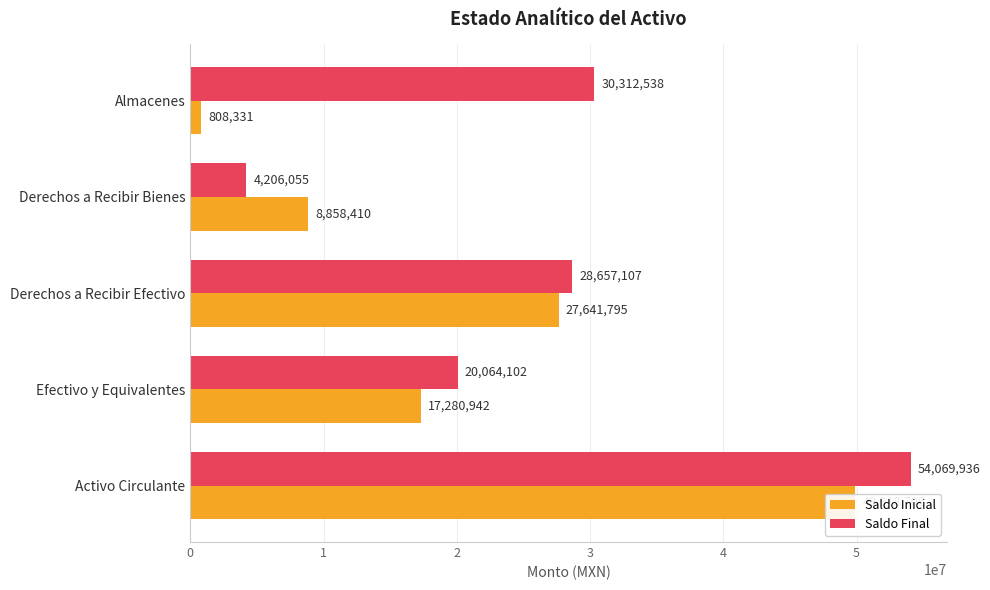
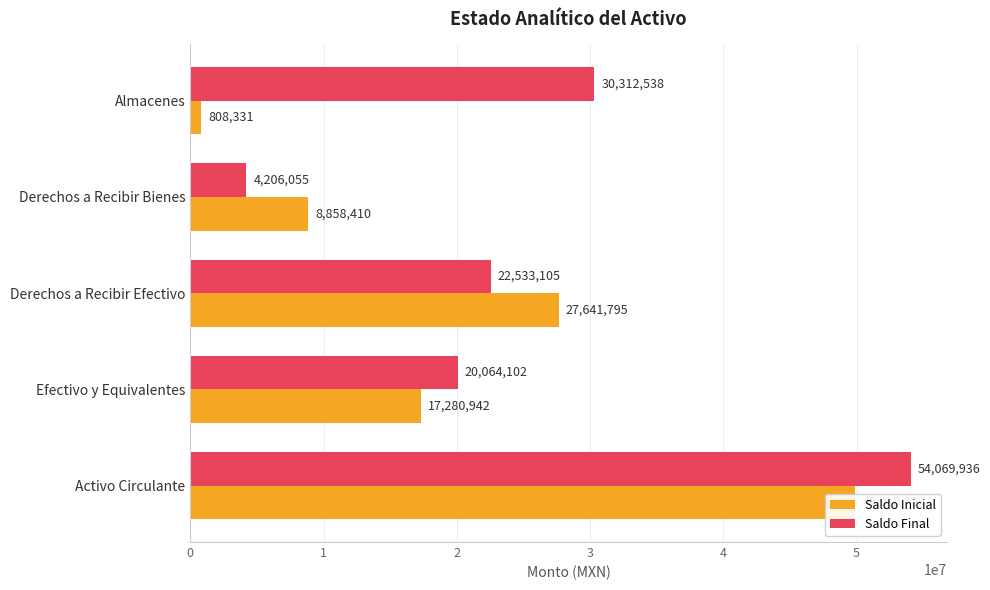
Saldo Final, Derechos a Recibir Efectivo: 28,657,107 -> 22,533,105
